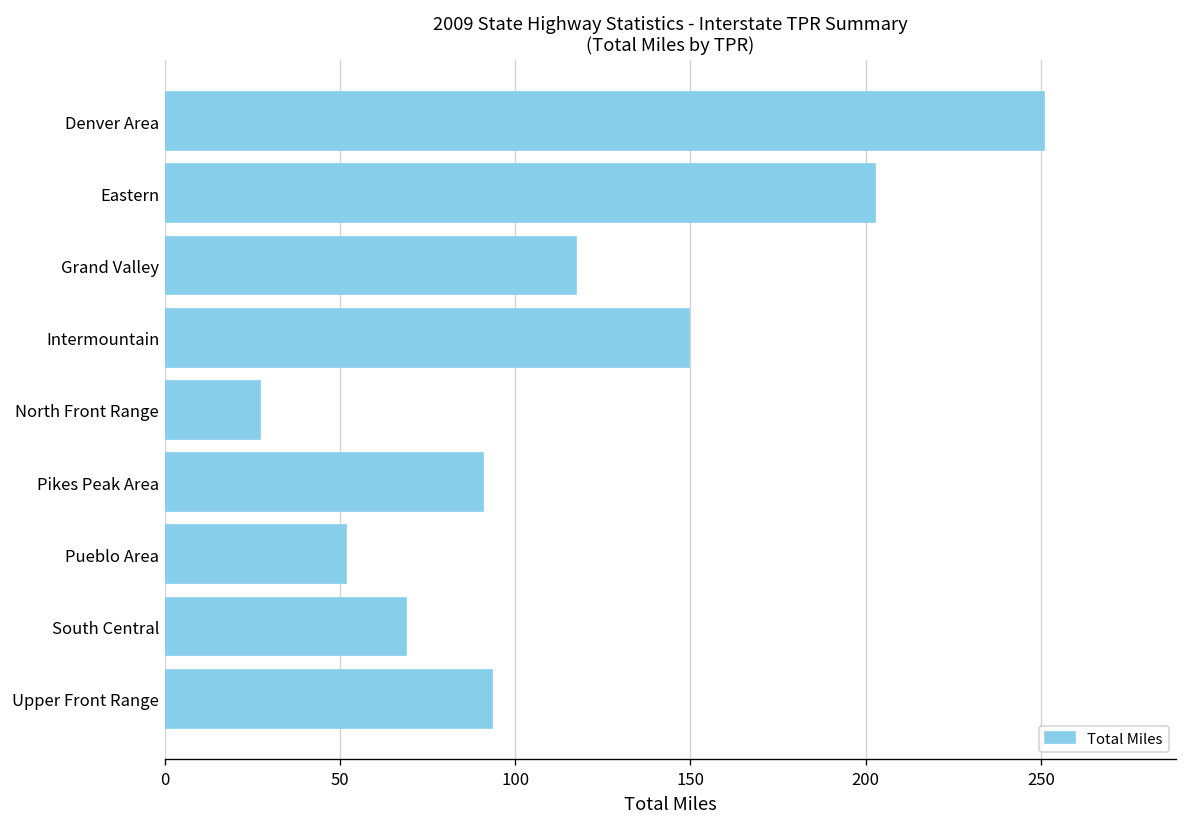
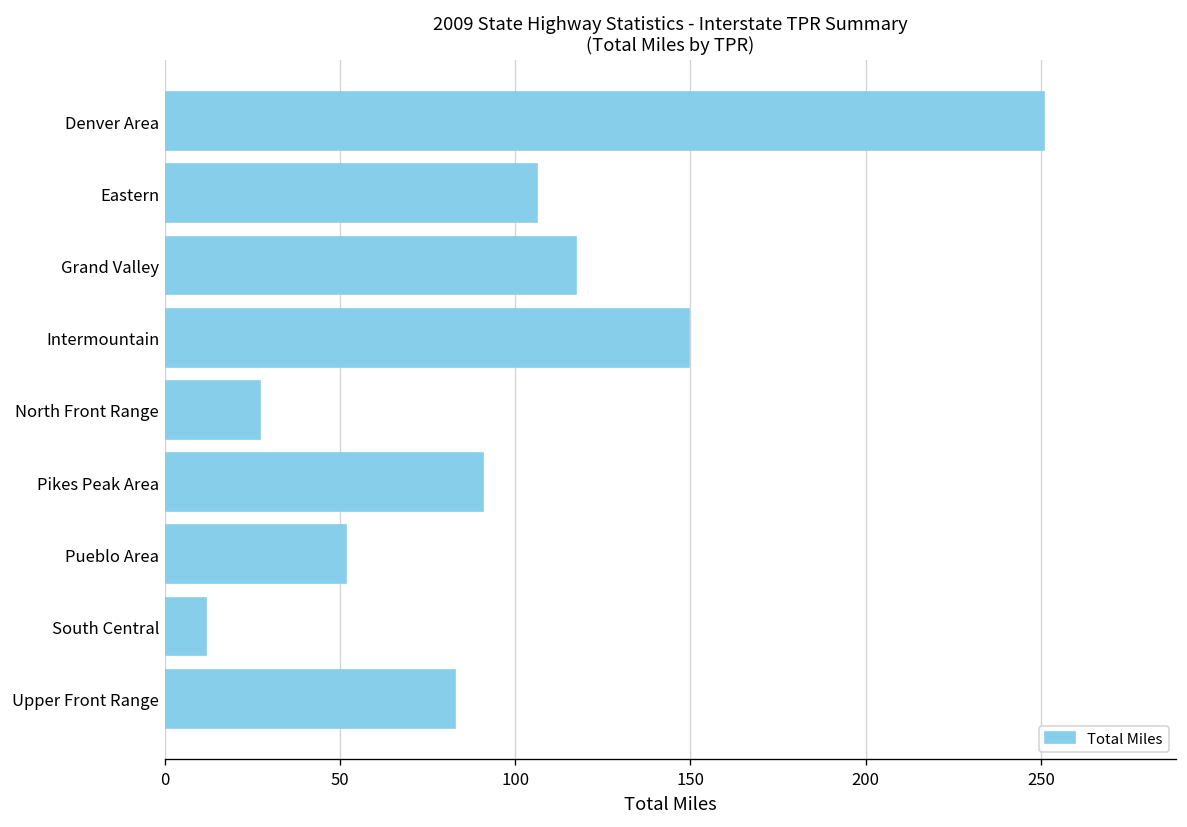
Eastern: 203 -> 106
South Central: 69 -> 12
Upper Front Range: 93 -> 83
